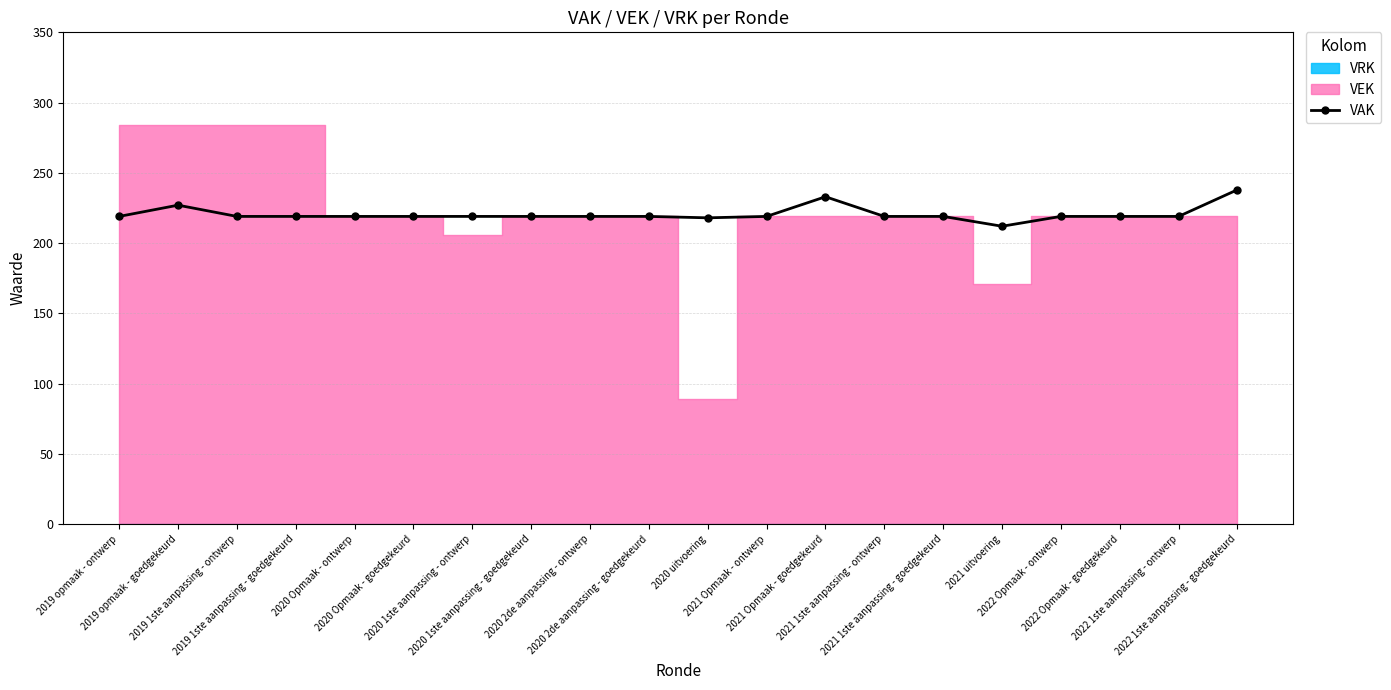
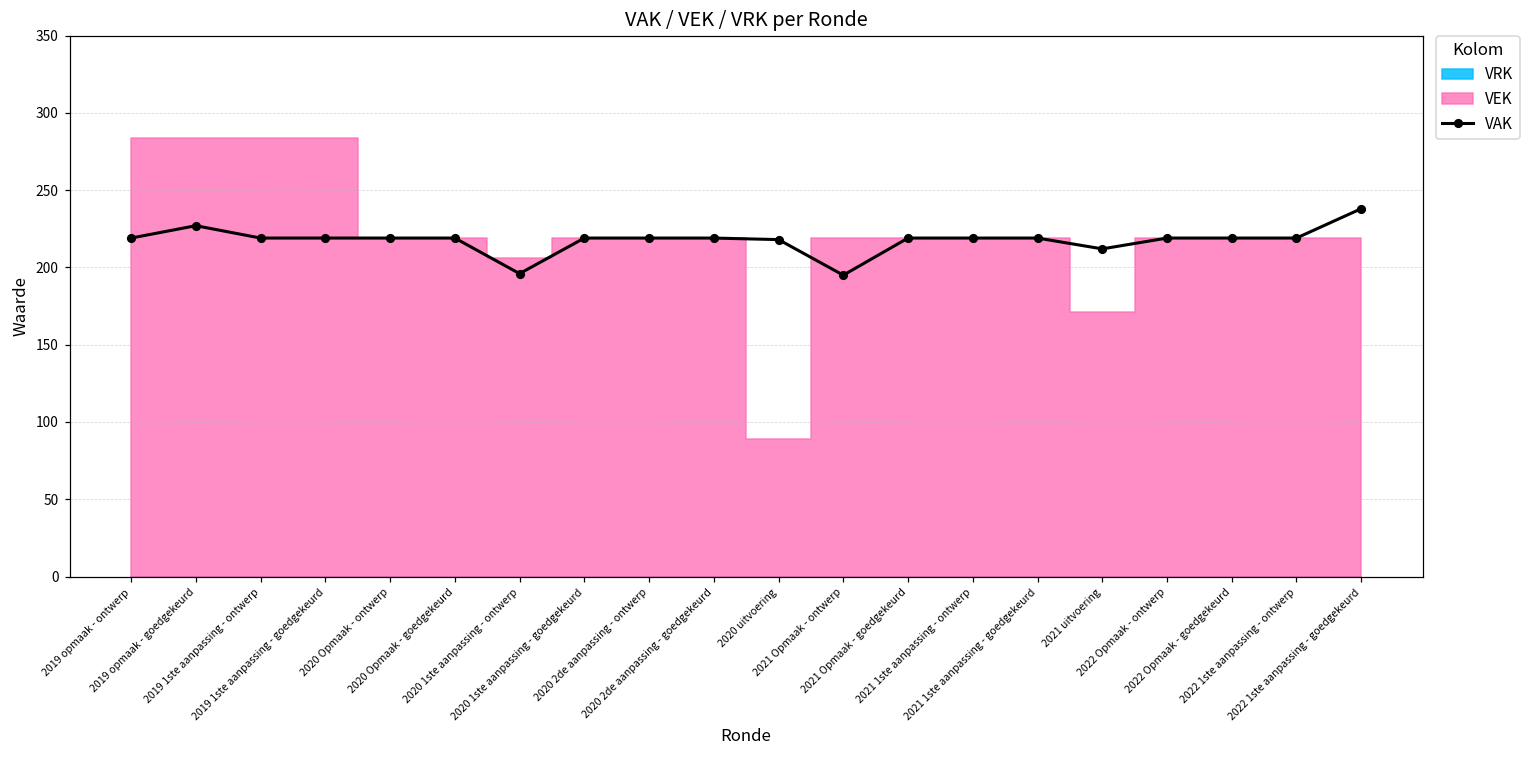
VAK, 2020 1ste aanpassing - ontwerp: 219 -> 196
VAK, 2021 Opmaak - ontwerp: 219 -> 195
VAK, 2021 Opmaak - goedgekeurd: 233 -> 219
